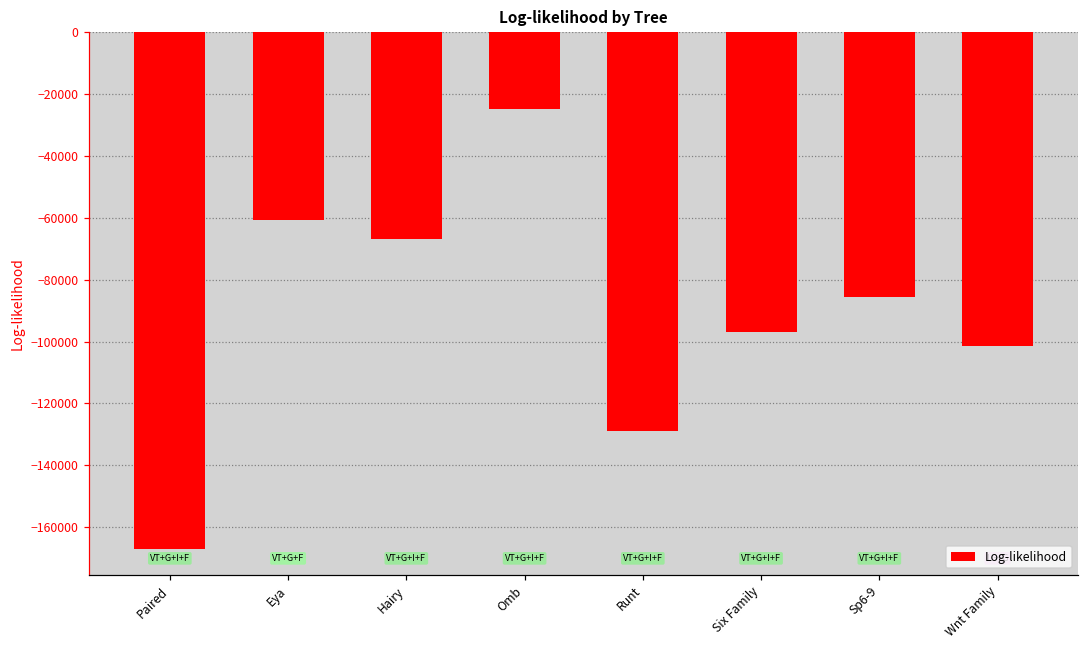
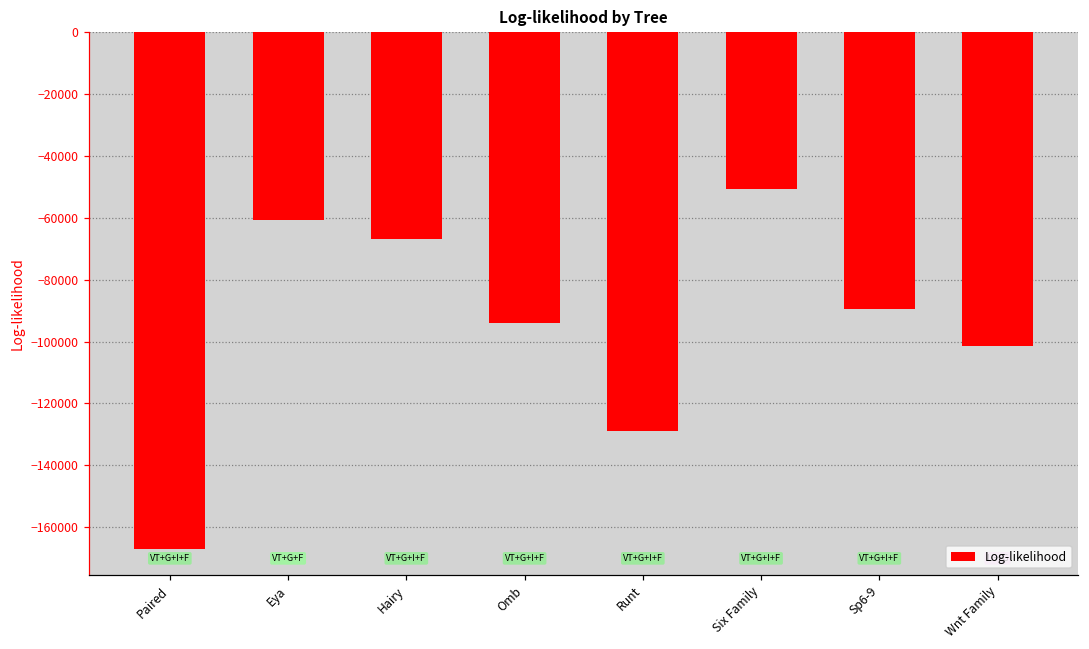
Omb: -25000 -> -94000
Six Family: -97000 -> -51000
Sp6-9: -86000 -> -90000
